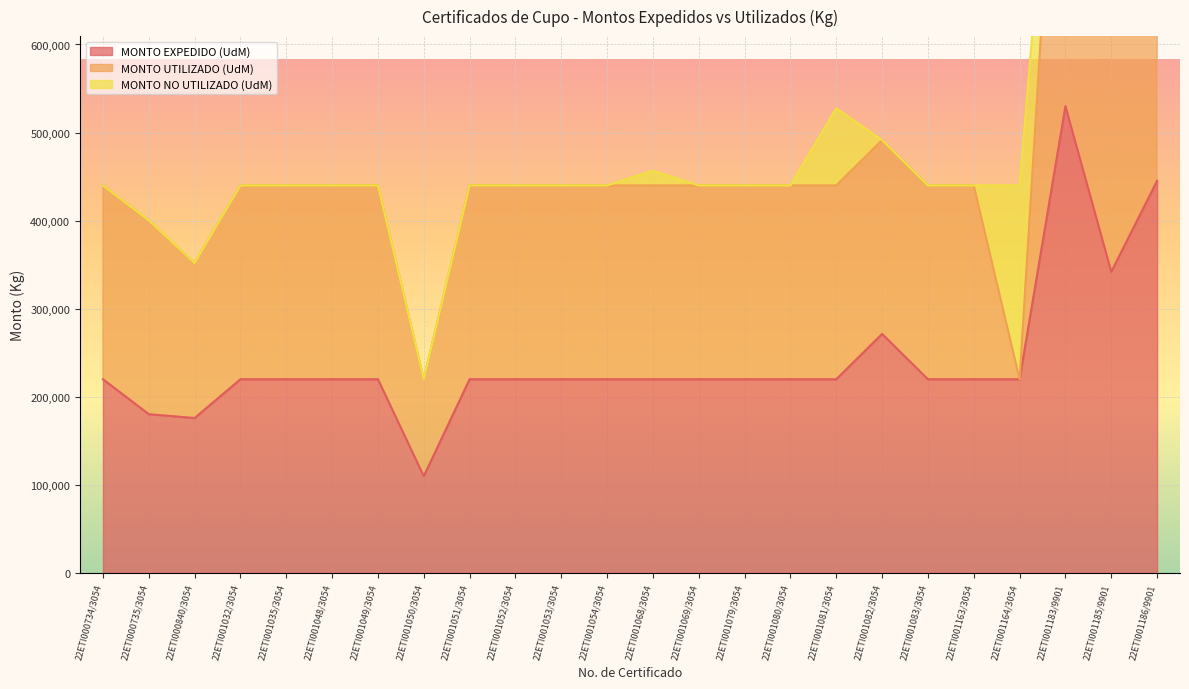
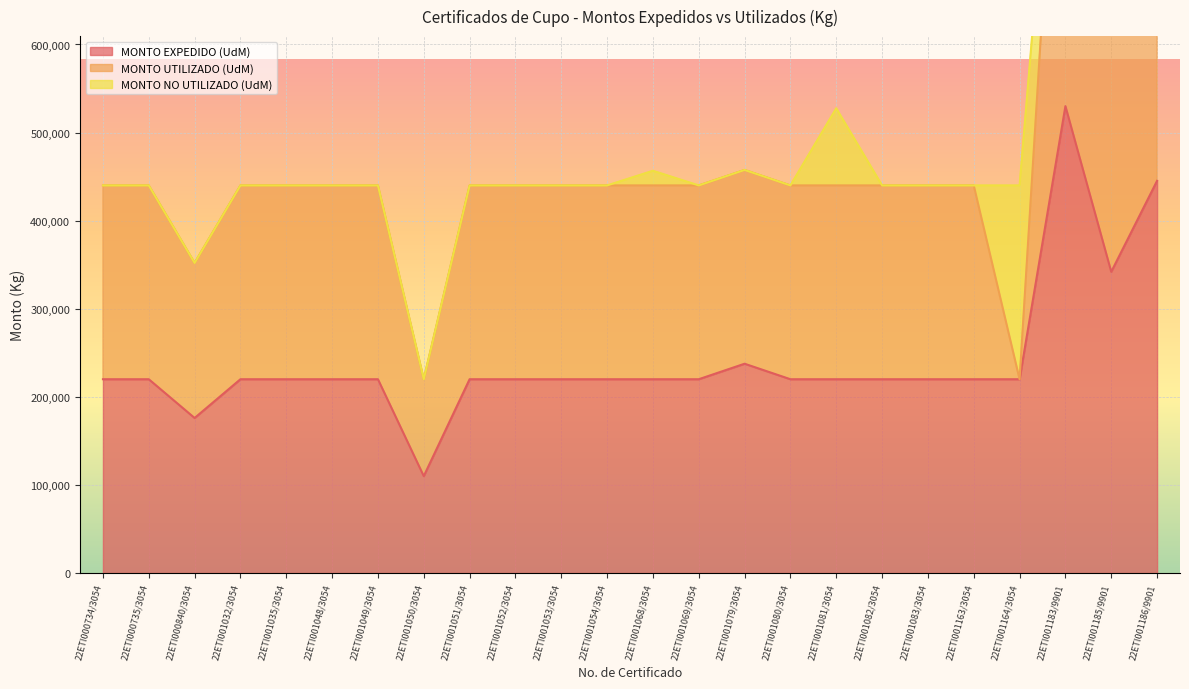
MONTO EXPEDIDO (UdM), 22ETI000735/3054: 180,000 -> 220,000
MONTO EXPEDIDO (UdM), 22ETI001079/3054: 220,000 -> 240,000
MONTO EXPEDIDO (UdM), 22ETI001082/3054: 270,000 -> 220,000
